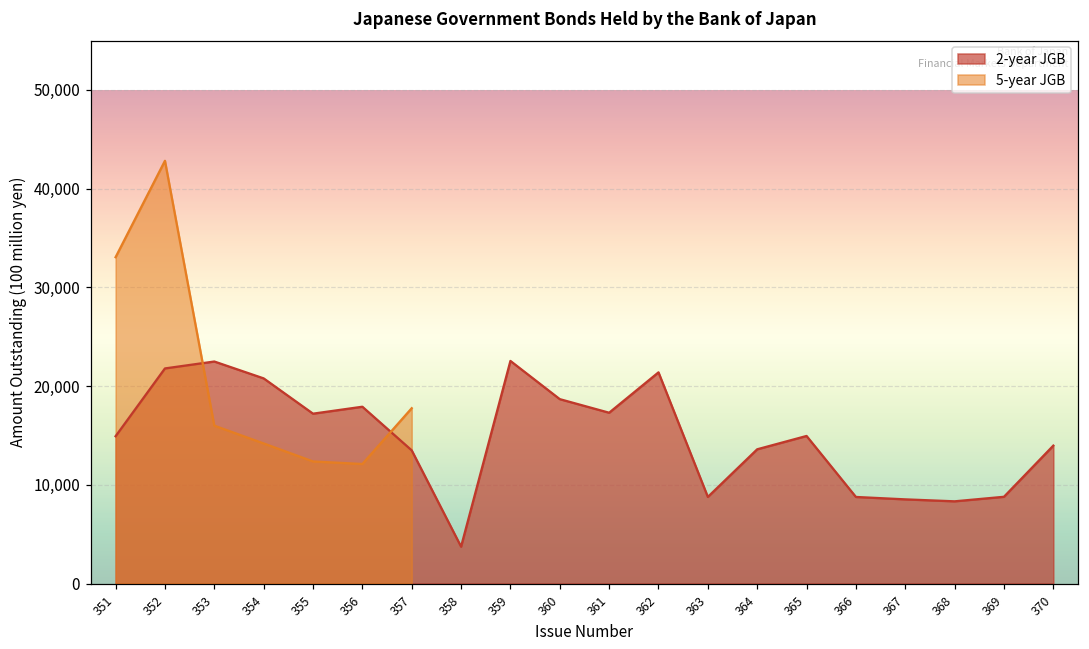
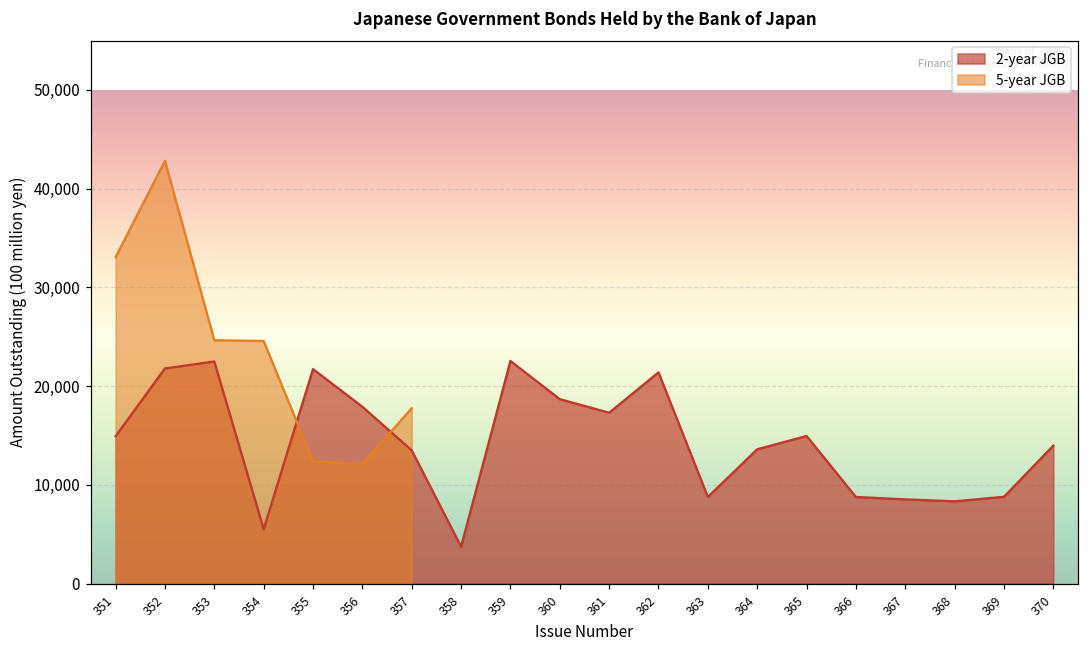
5-year JGB, 353: 16,000 -> 25,000
2-year JGB, 354: 21,000 -> 6,000
5-year JGB, 354: 14,000 -> 25,000
2-year JGB, 355: 17,000 -> 22,000
